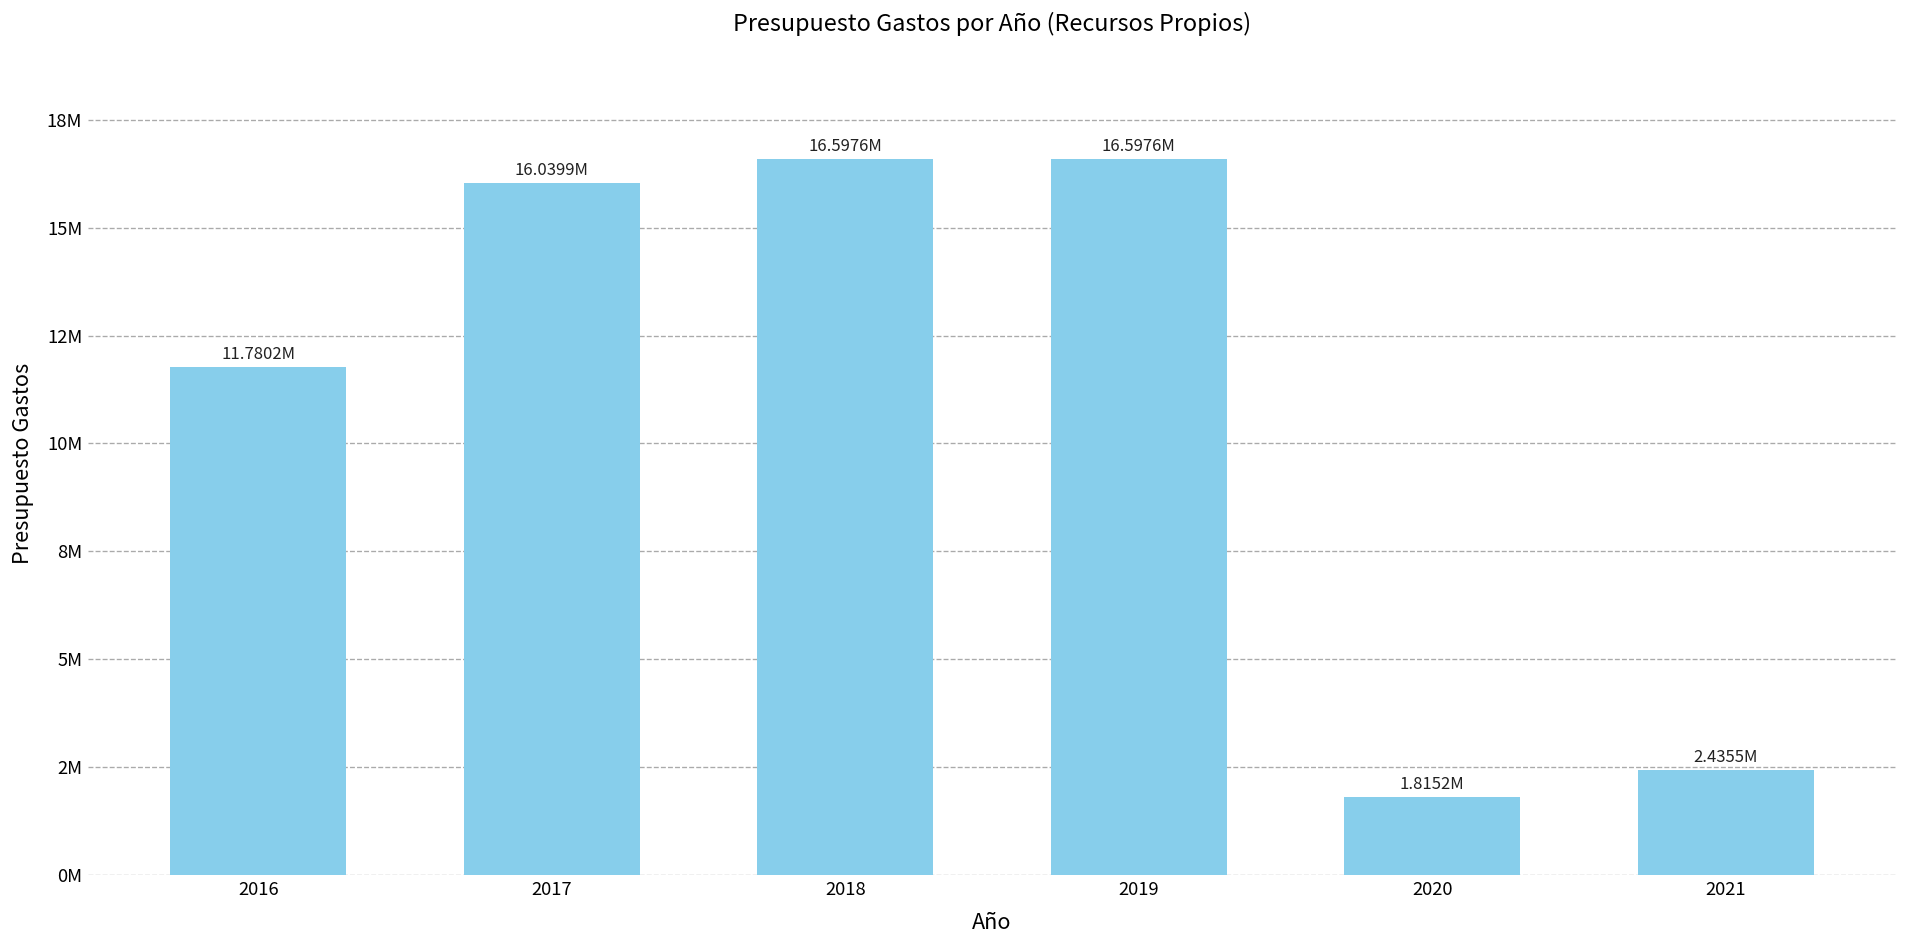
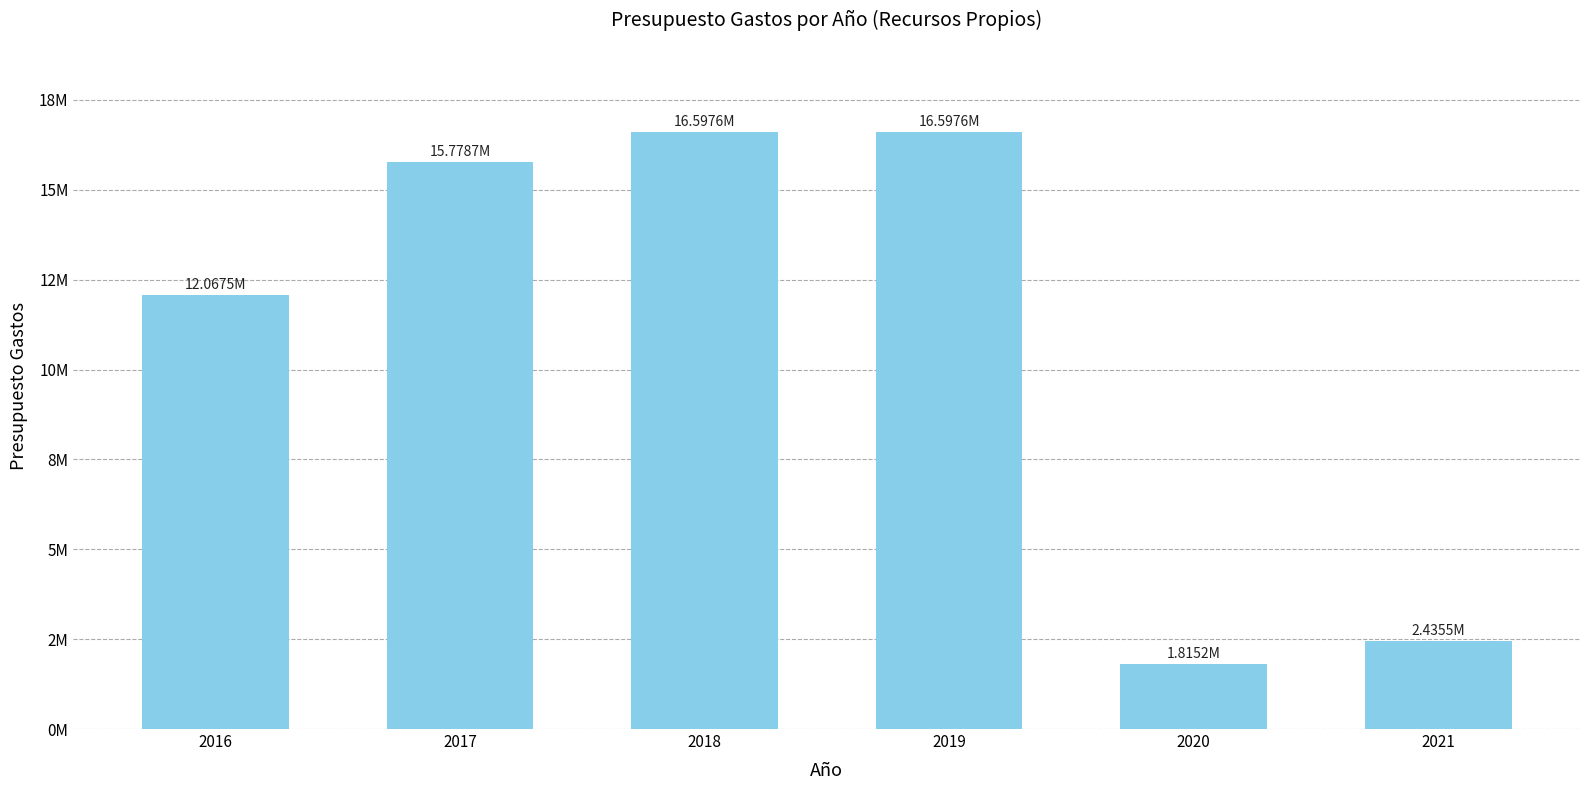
2016: 11.7802M -> 12.0675M
2017: 16.0399M -> 15.7787M
